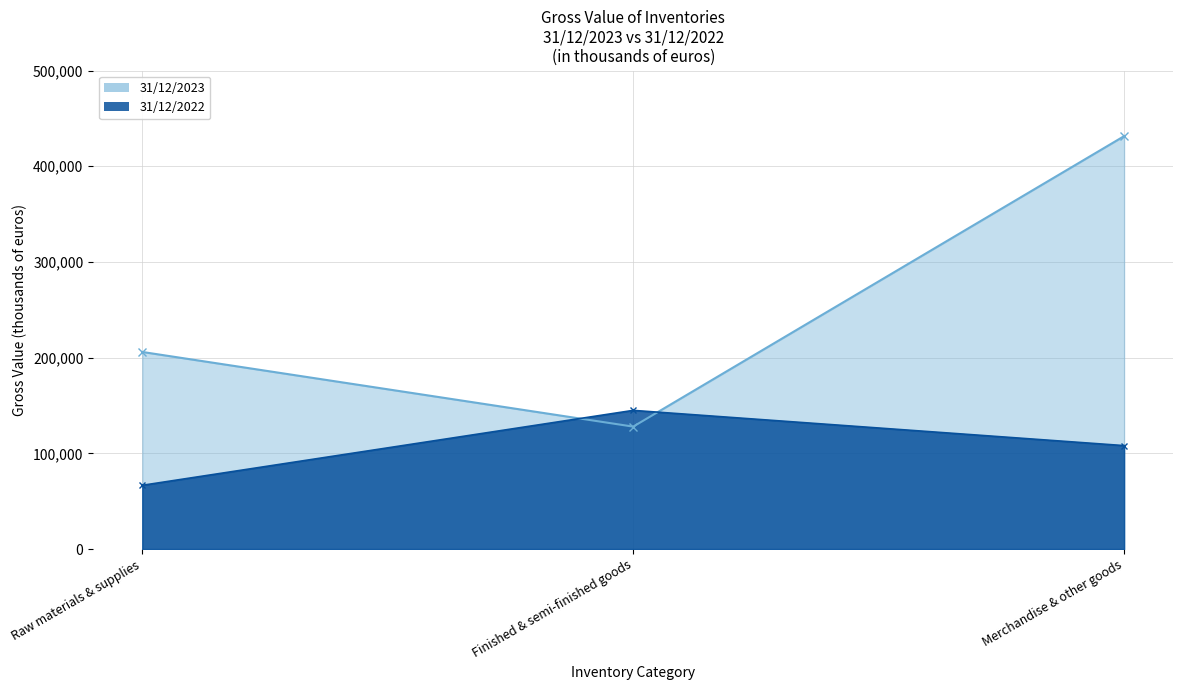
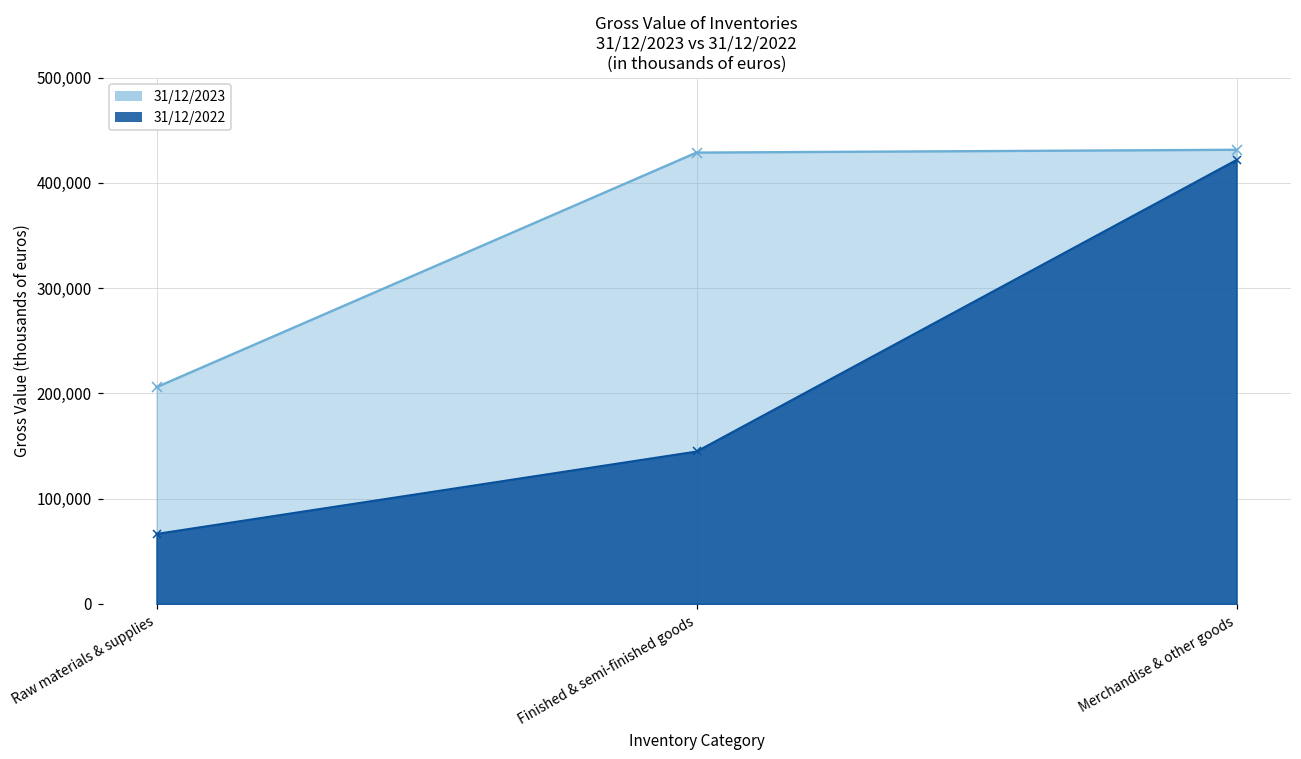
31/12/2023, Finished & semi-finished goods: 130,000 -> 430,000
31/12/2022, Merchandise & other goods: 110,000 -> 420,000
